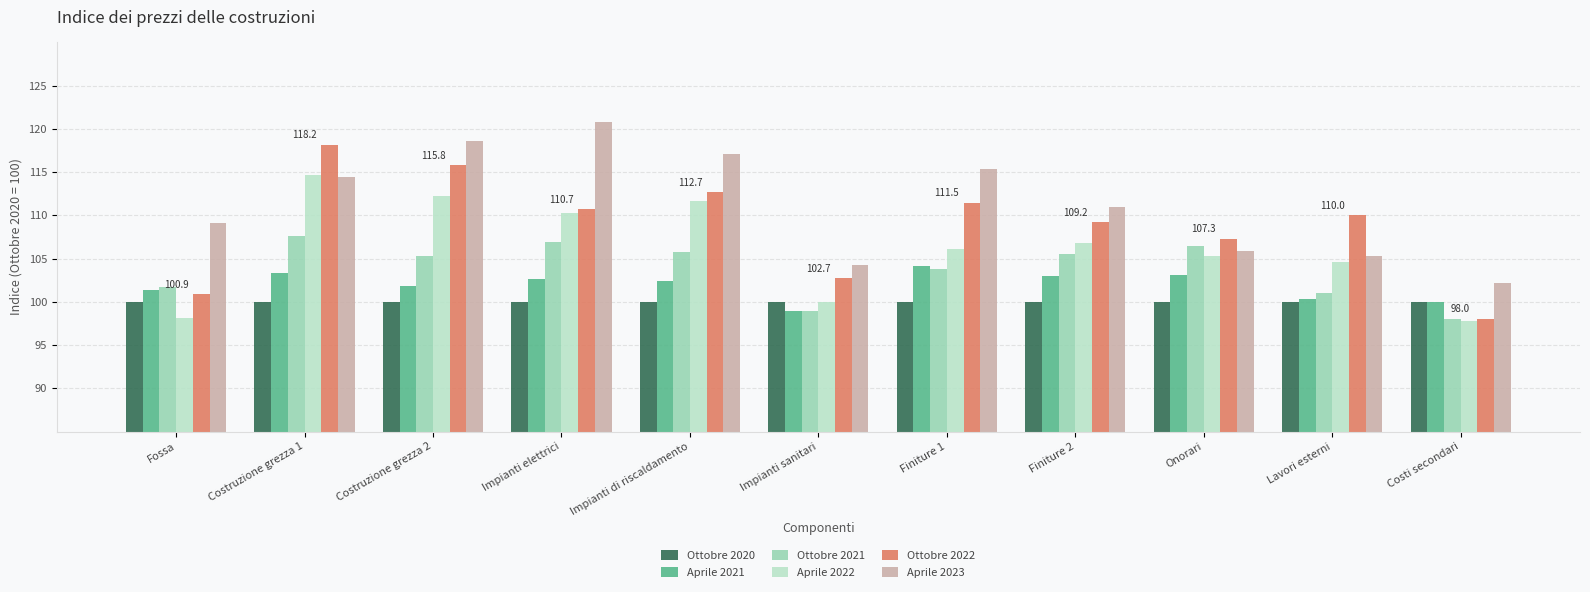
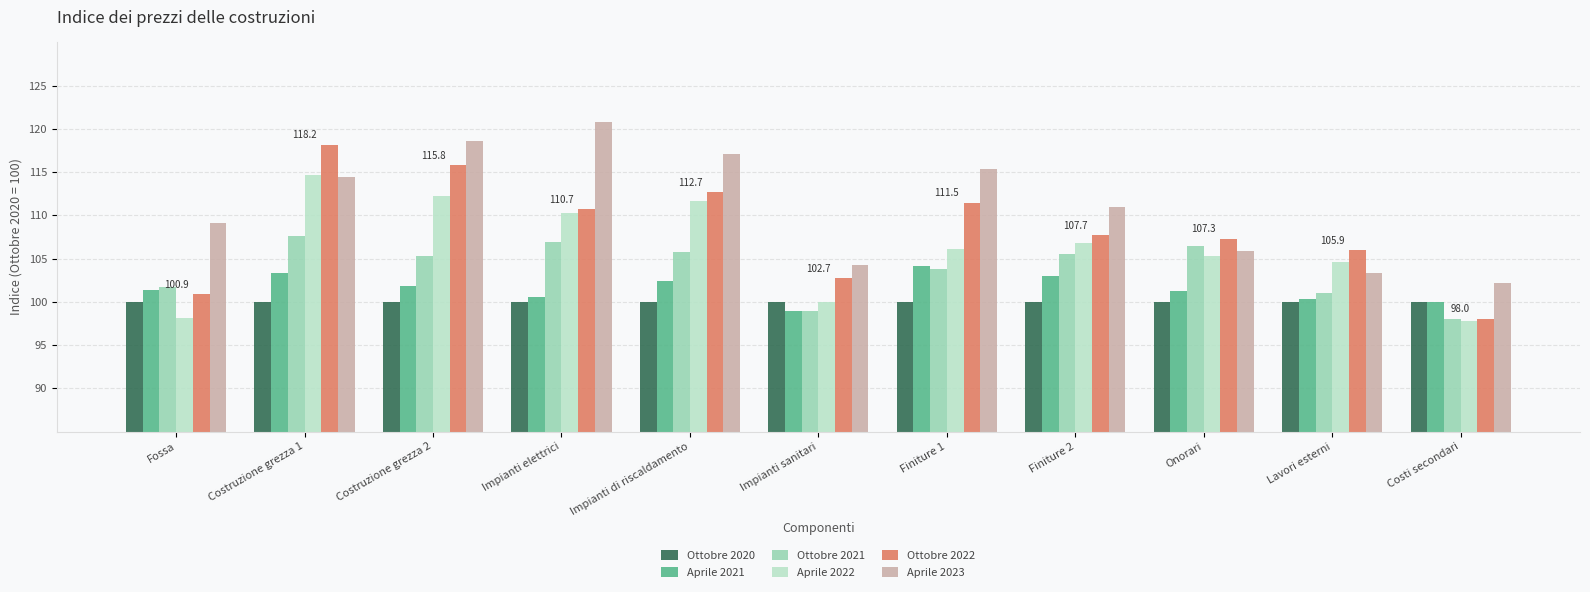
Aprile 2021, Impianti elettrici: 103 -> 101
Ottobre 2022, Finiture 2: 109.2 -> 107.7
Aprile 2021, Onorari: 103 -> 101
Ottobre 2022, Lavori esterni: 110.0 -> 105.9
Aprile 2023, Lavori esterni: 105 -> 103
